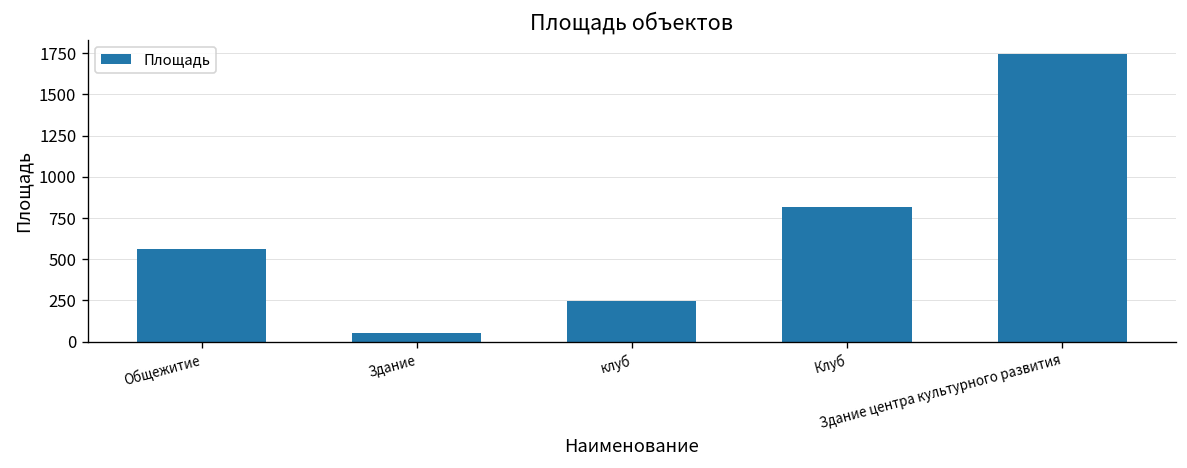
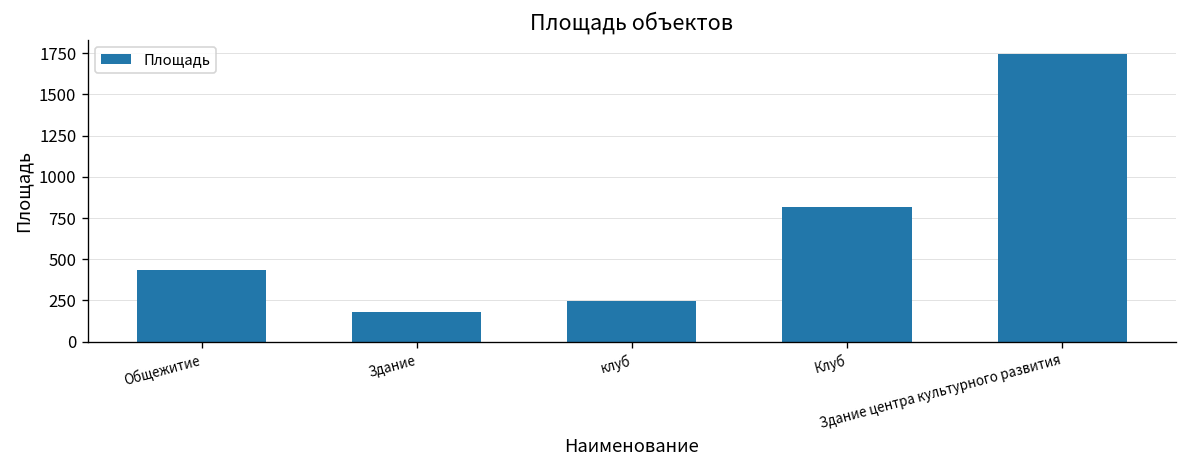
Общежитие: 560 -> 430
Здание: 50 -> 180
